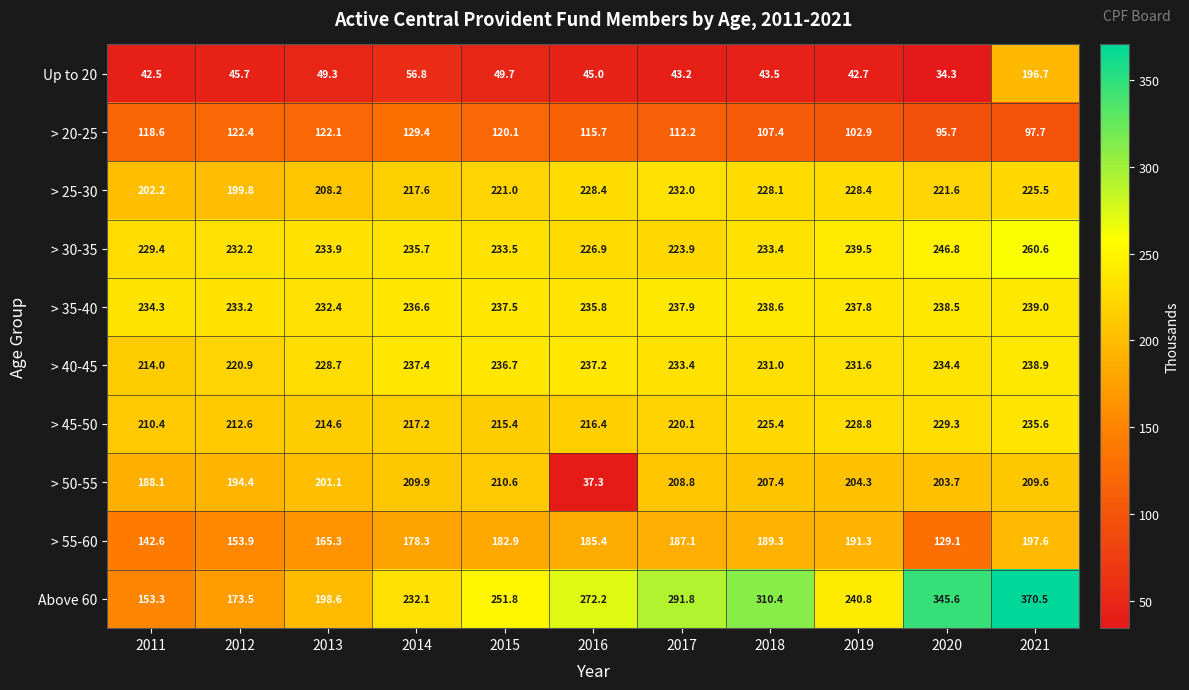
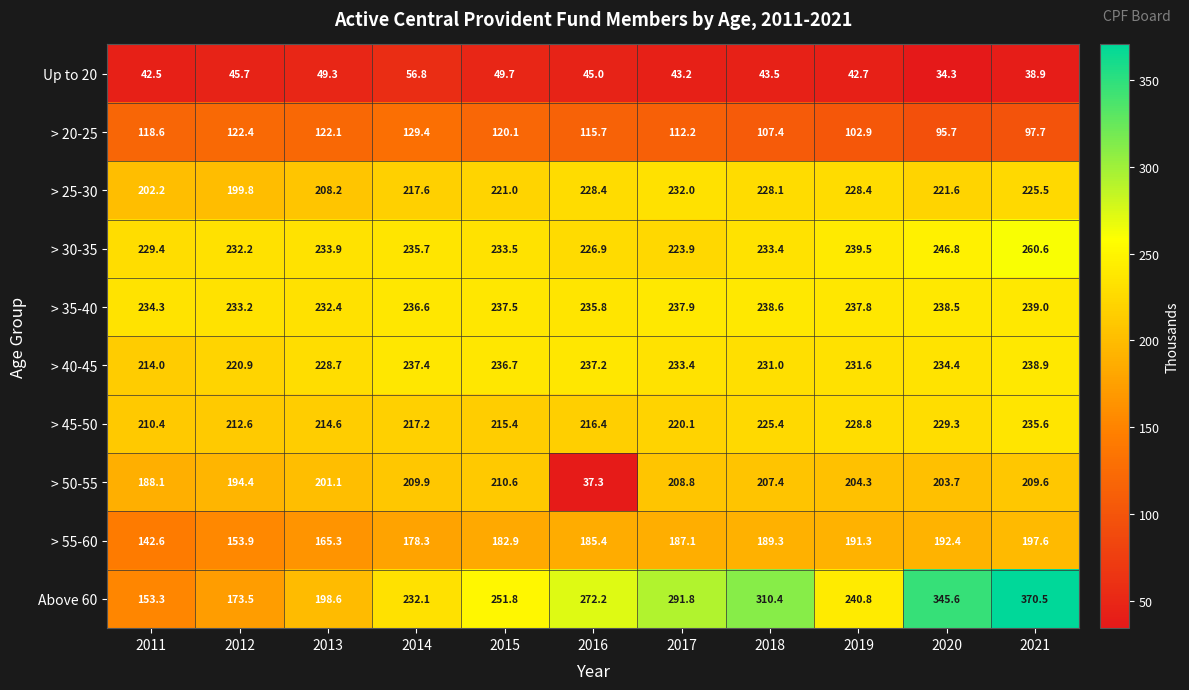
Up to 20, 2021: 196.7 -> 38.9
> 55-60, 2020: 129.1 -> 192.4
